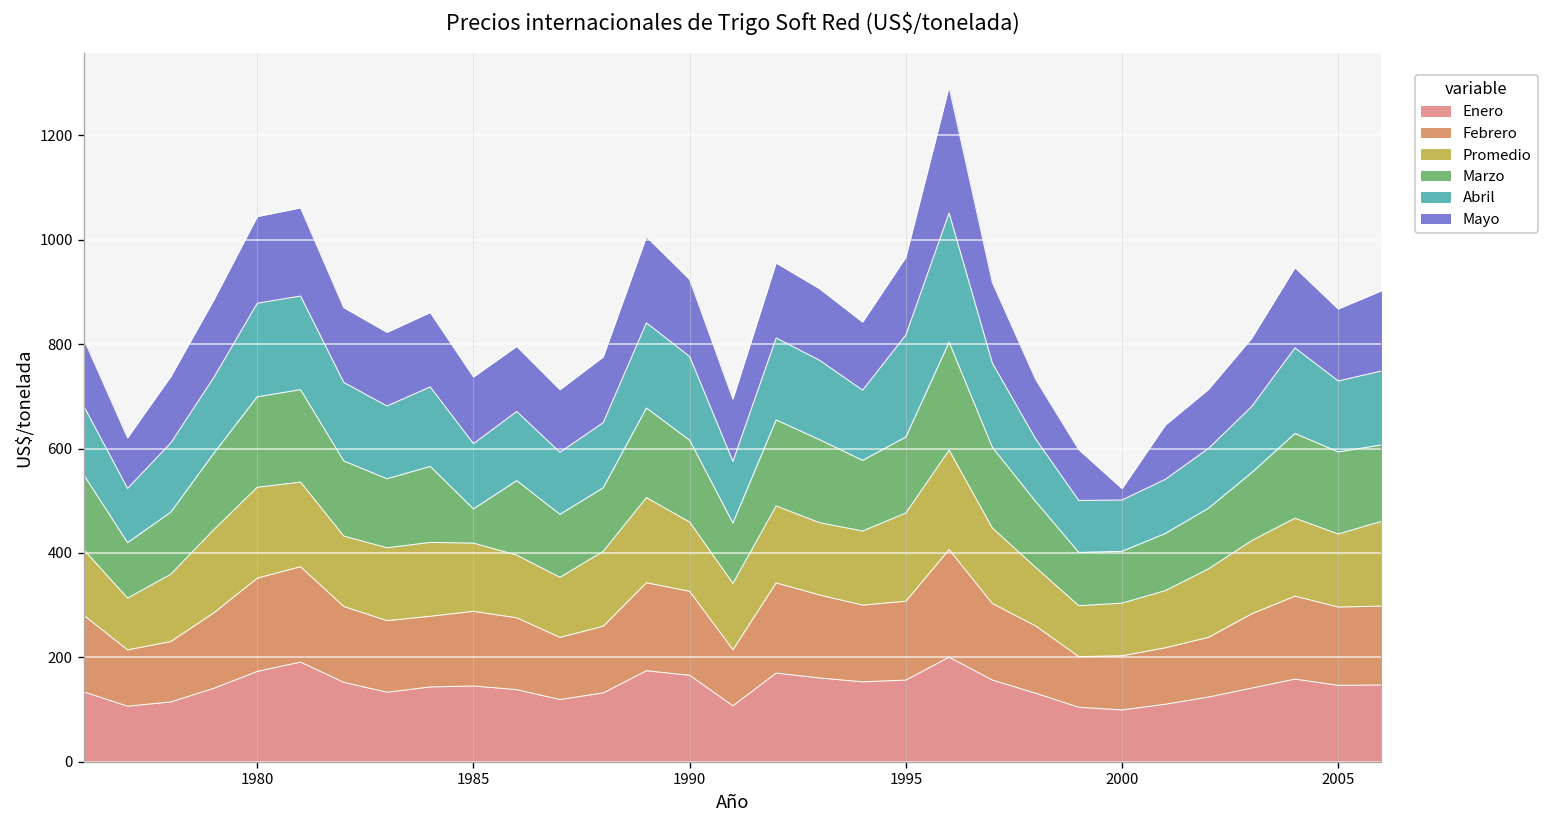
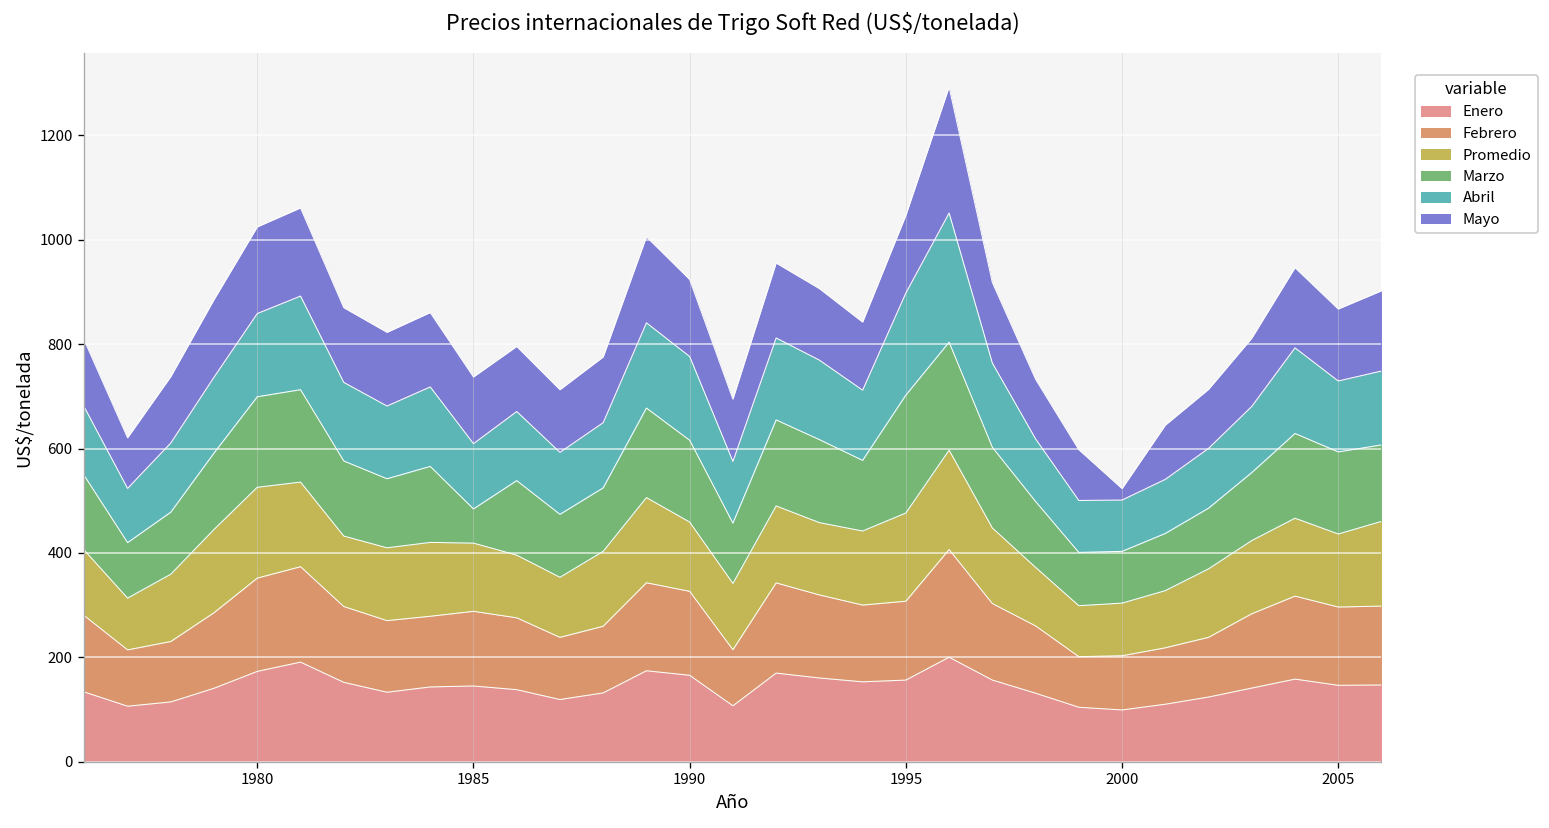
Abril, 1980: 180 -> 160
Marzo, 1995: 150 -> 230
